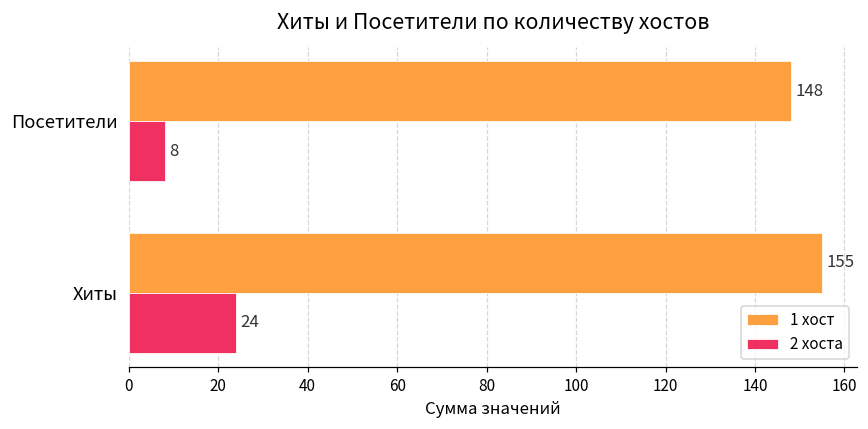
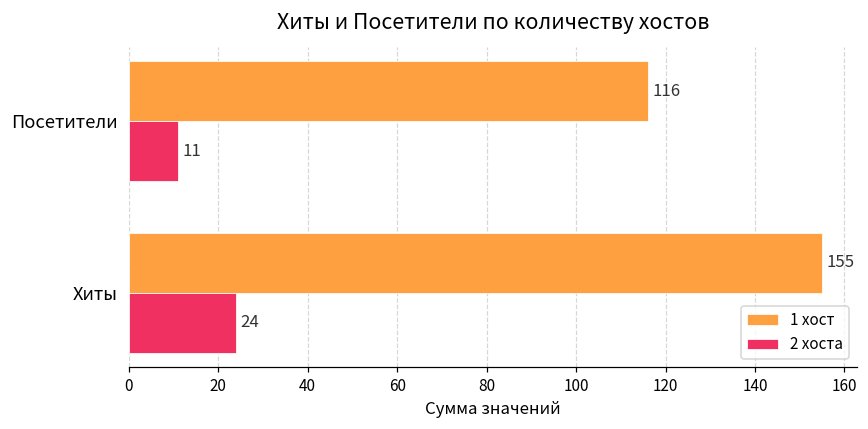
1 хост, Посетители: 148 -> 116
2 хоста, Посетители: 8 -> 11
